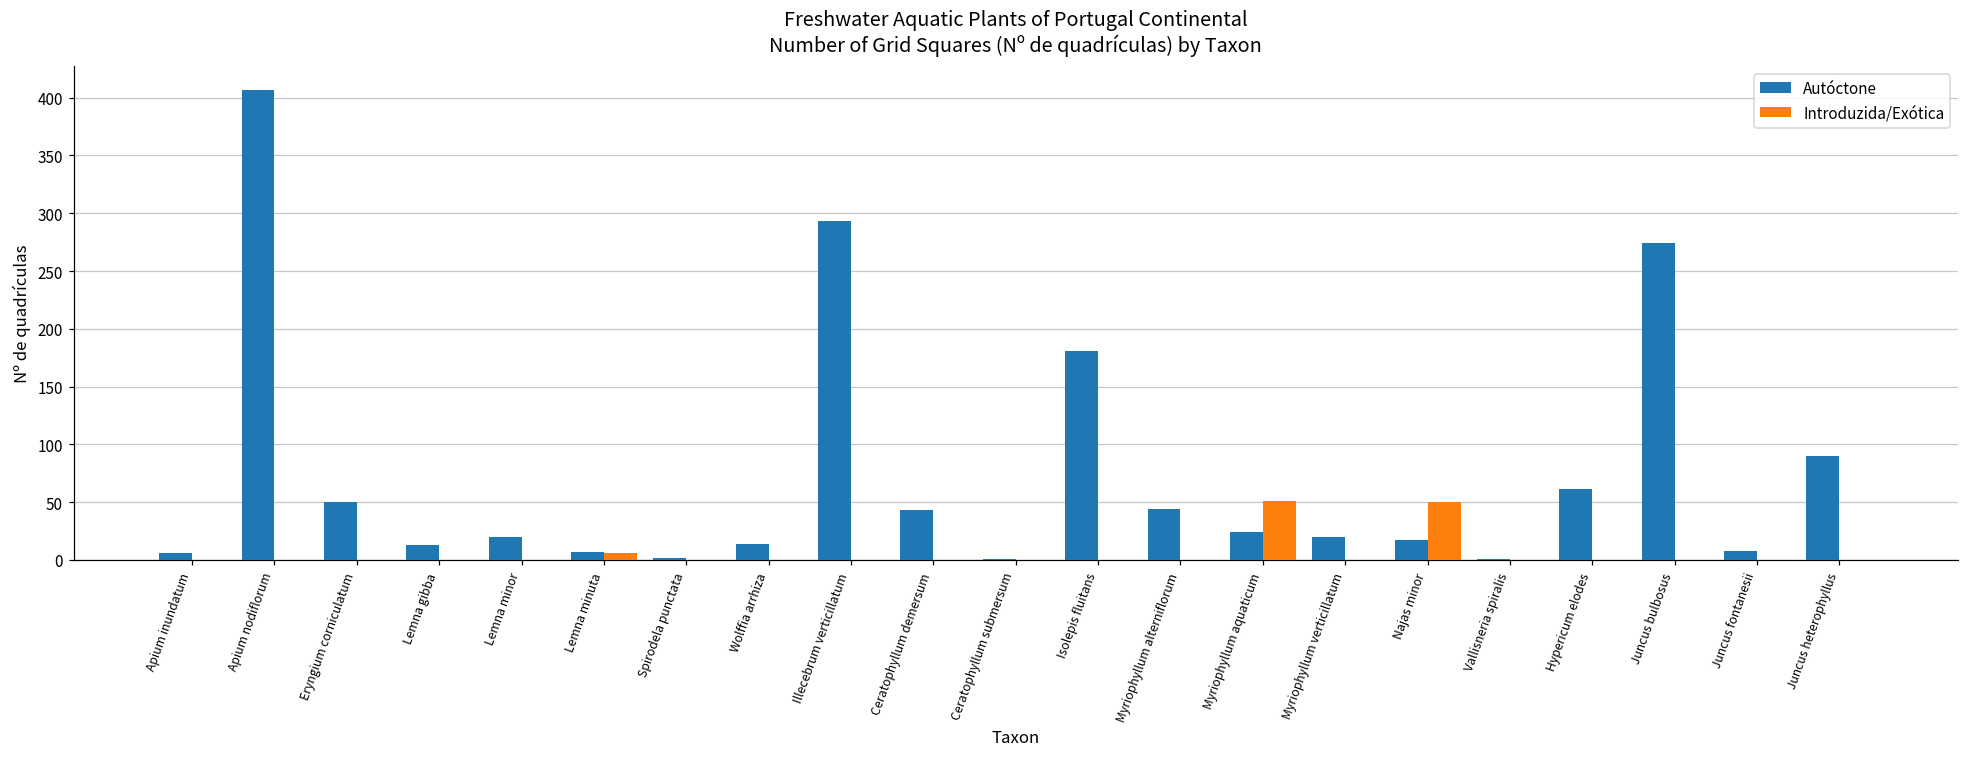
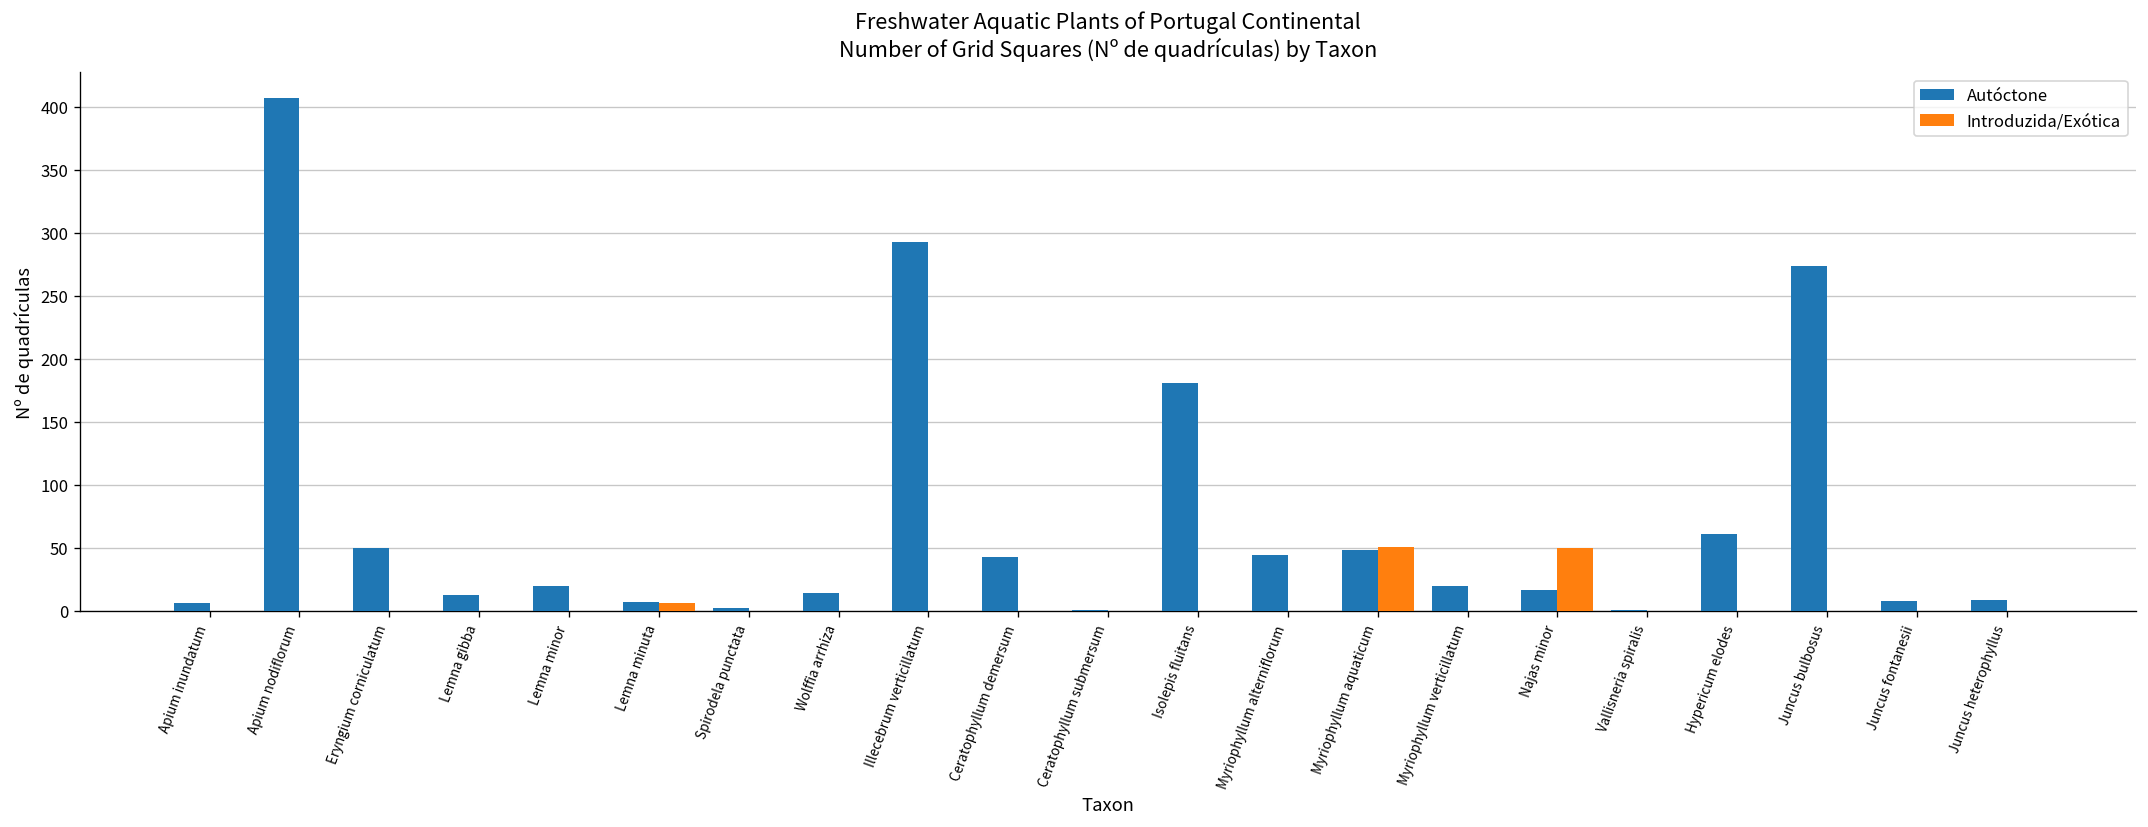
Autóctone, Myriophyllum aquaticum: 24 -> 48
Autóctone, Juncus heterophyllus: 90 -> 9
